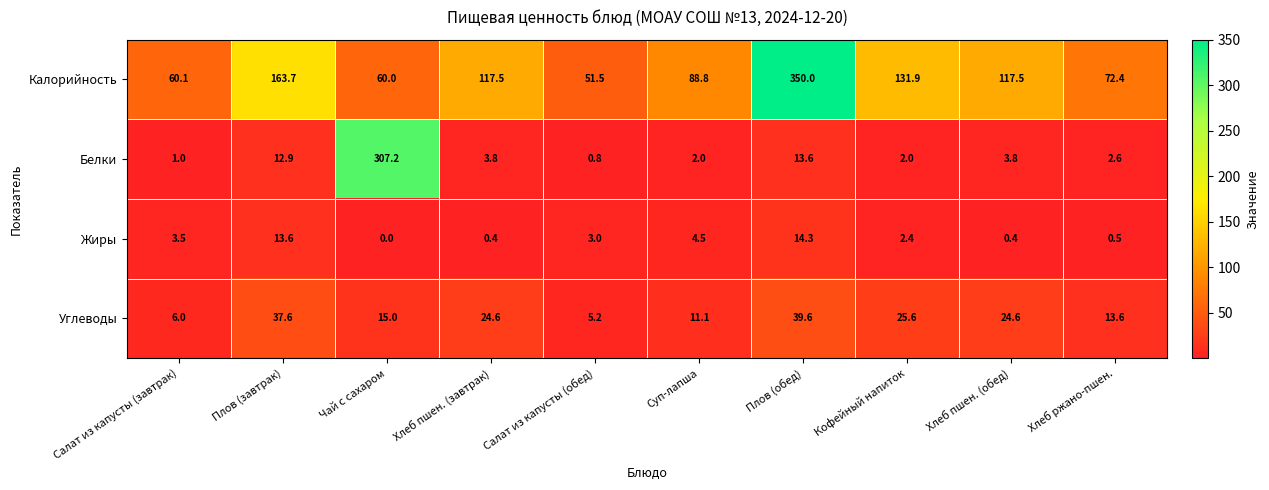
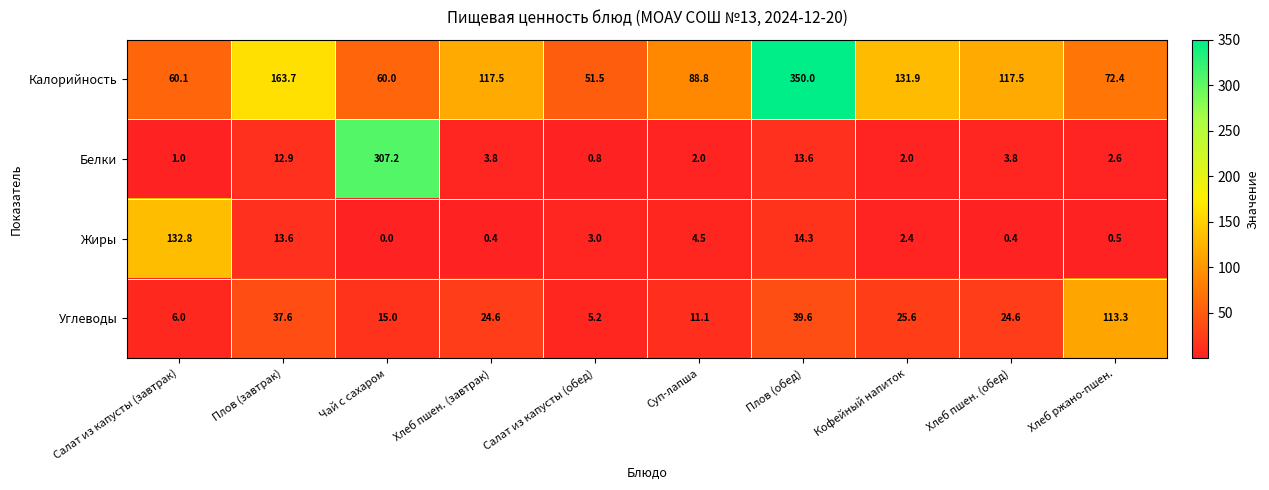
Жиры, Салат из капусты (завтрак): 3.5 -> 132.8
Углеводы, Хлеб ржано-пшен.: 13.6 -> 113.3
